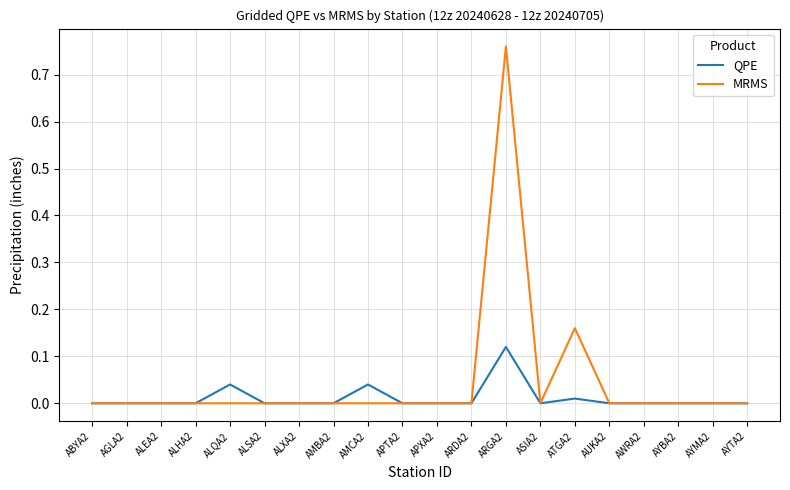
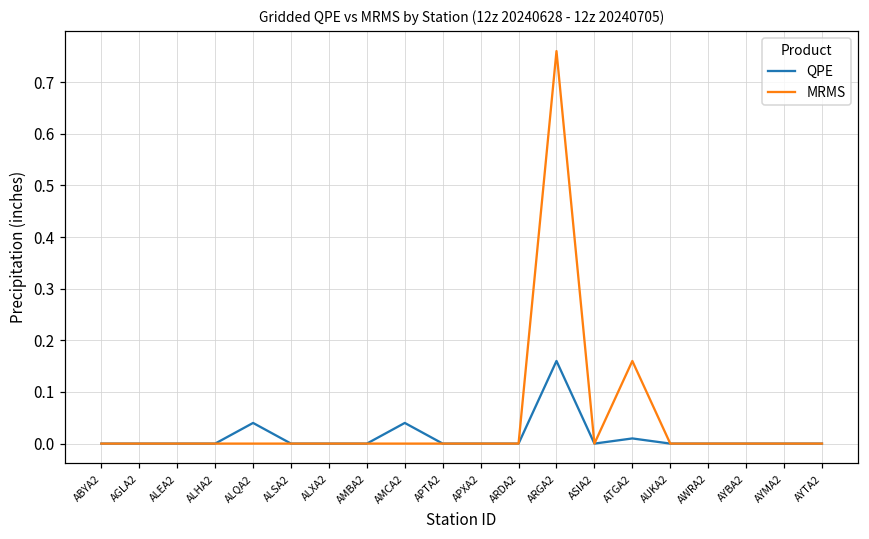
QPE, ARGA2: 0.12 -> 0.16
